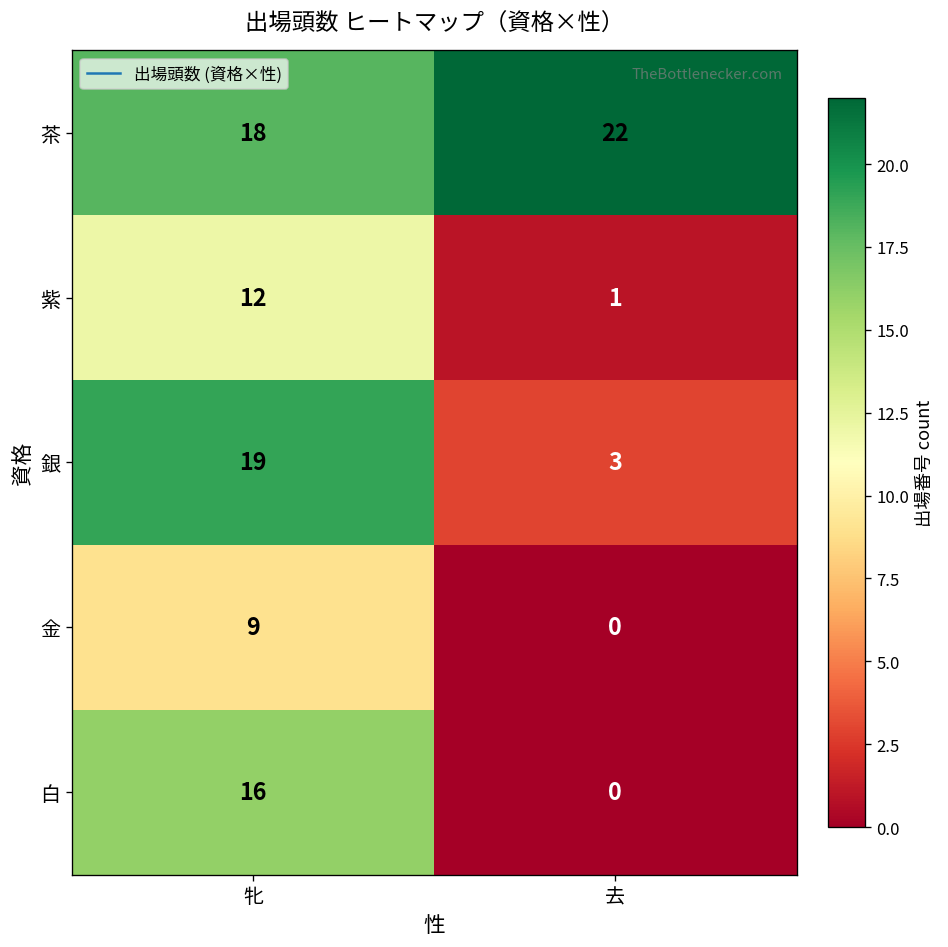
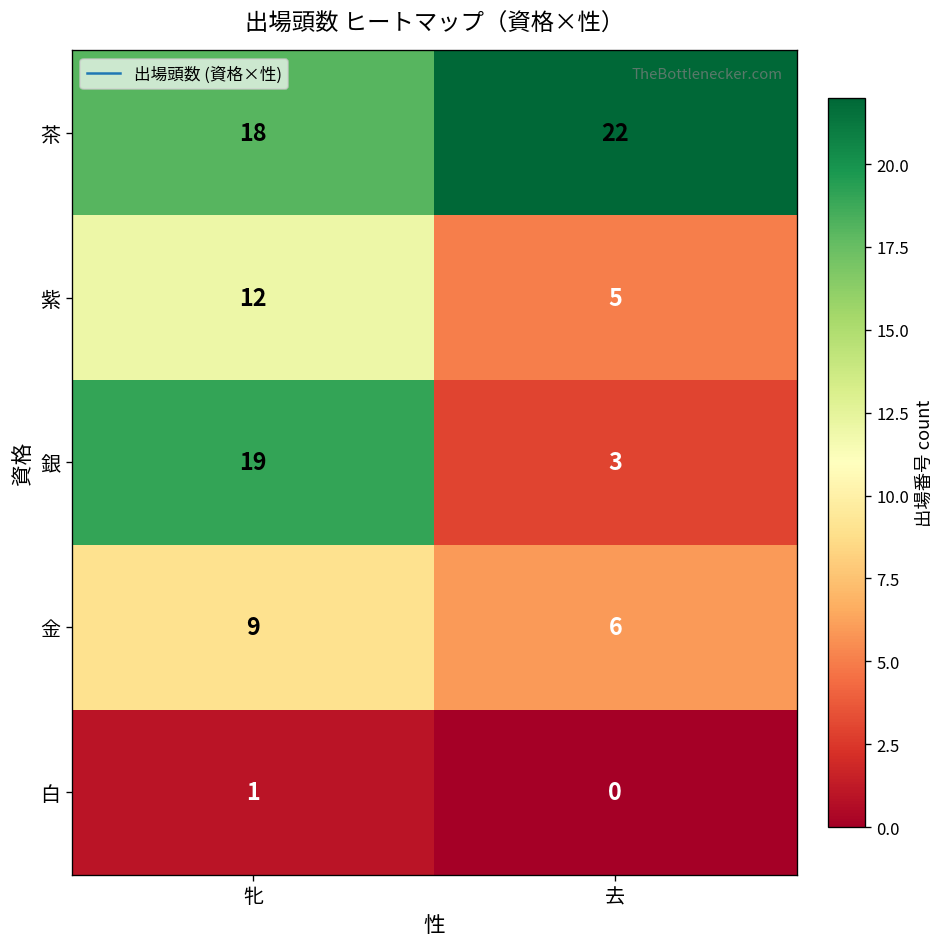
紫, 去: 1 -> 5
金, 去: 0 -> 6
白, 牝: 16 -> 1
